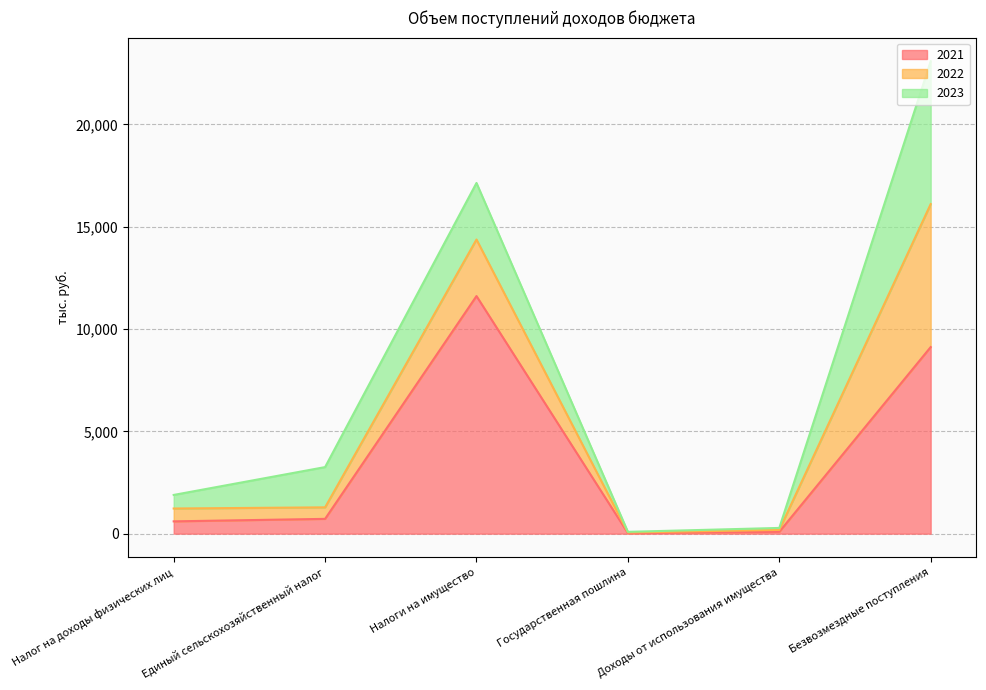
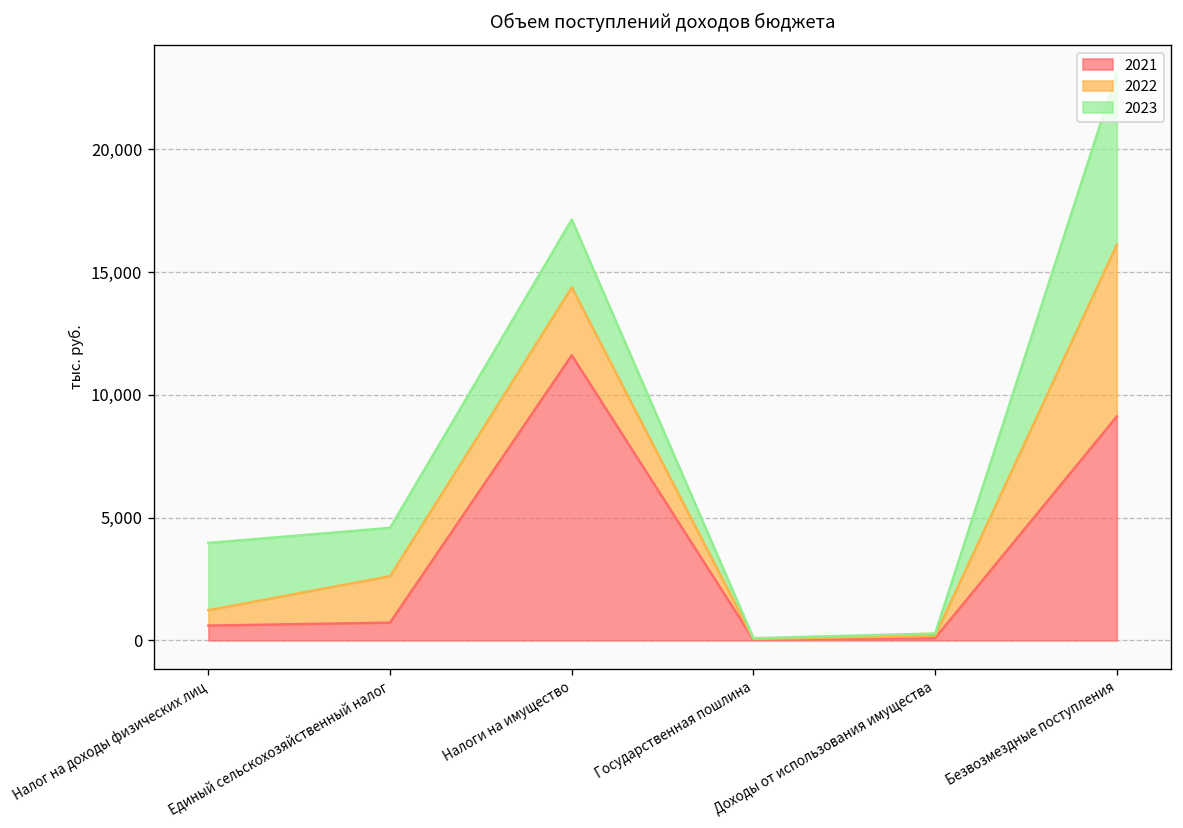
2023, Налог на доходы физических лиц: 700 -> 2,700
2022, Единый сельскохозяйственный налог: 600 -> 1,900
